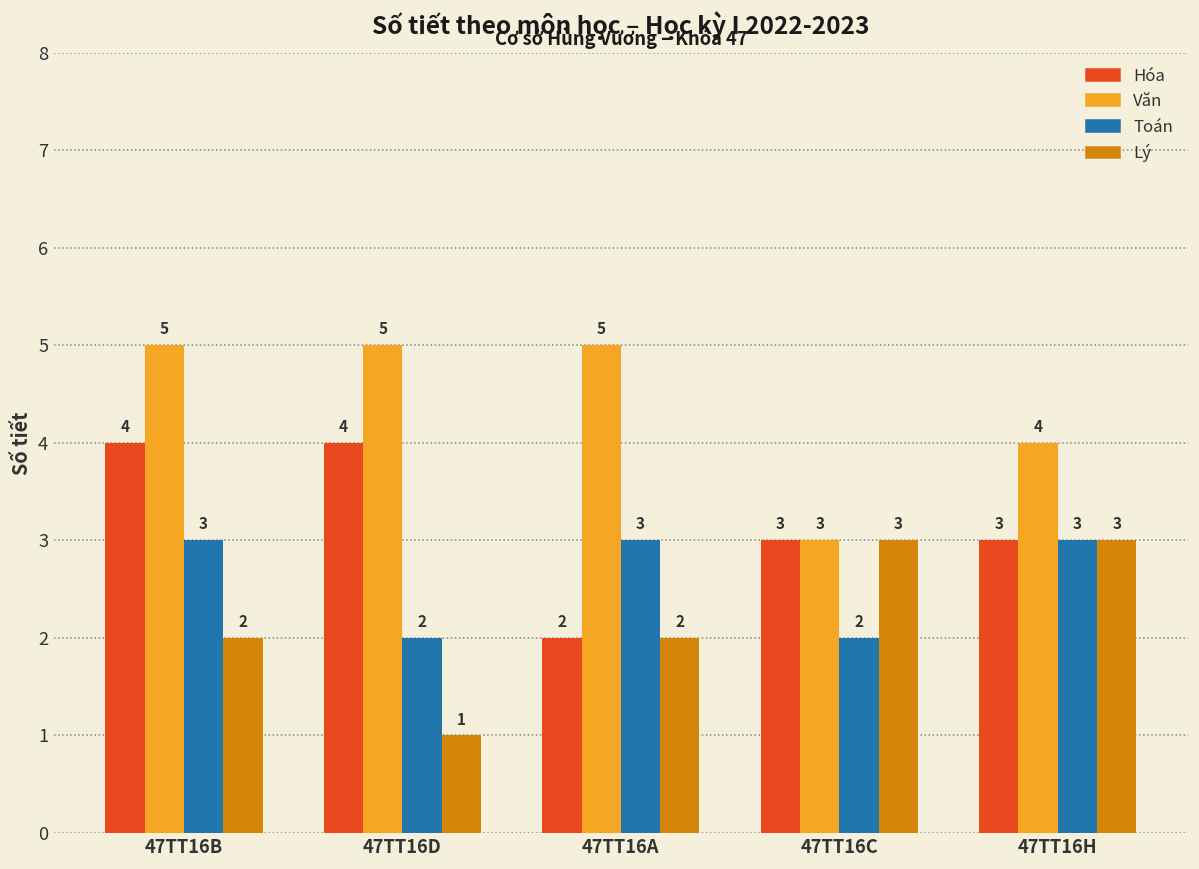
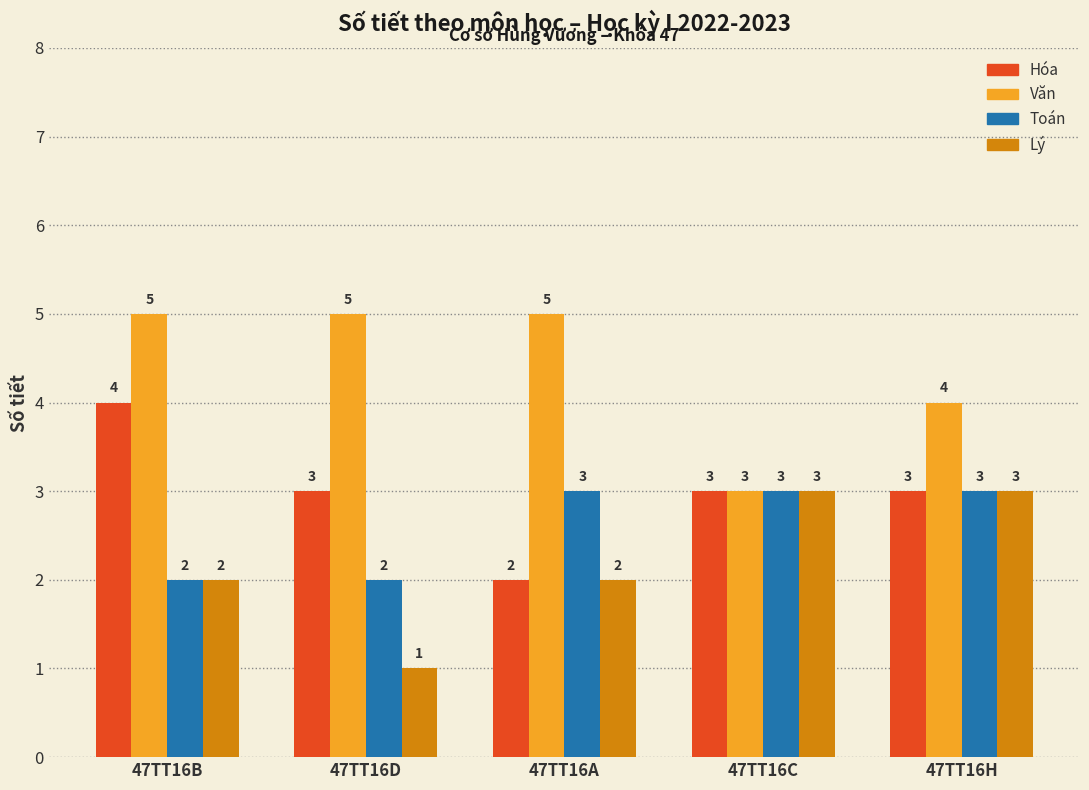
Toán, 47TT16B: 3 -> 2
Hóa, 47TT16D: 4 -> 3
Toán, 47TT16C: 2 -> 3
